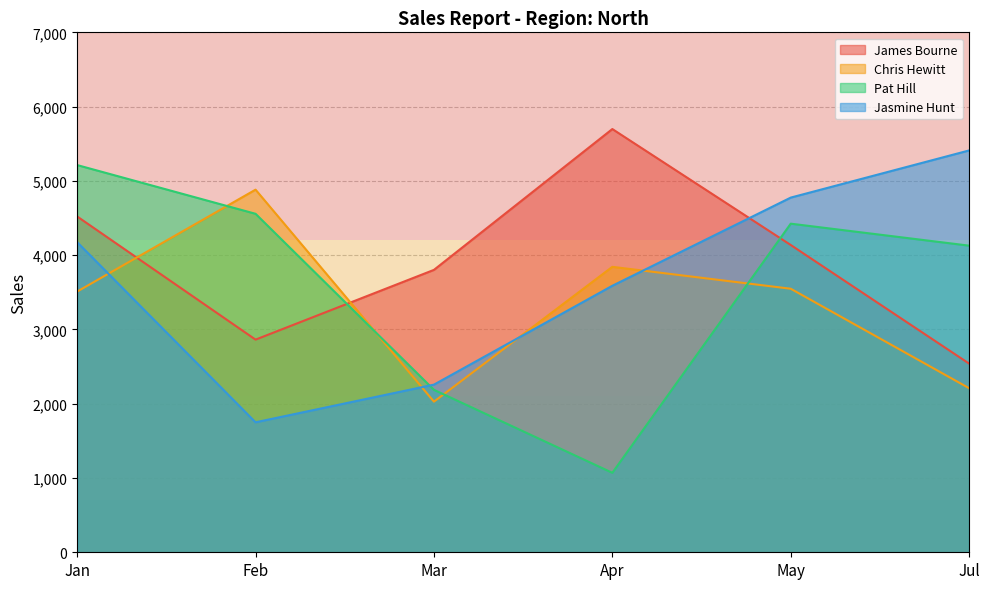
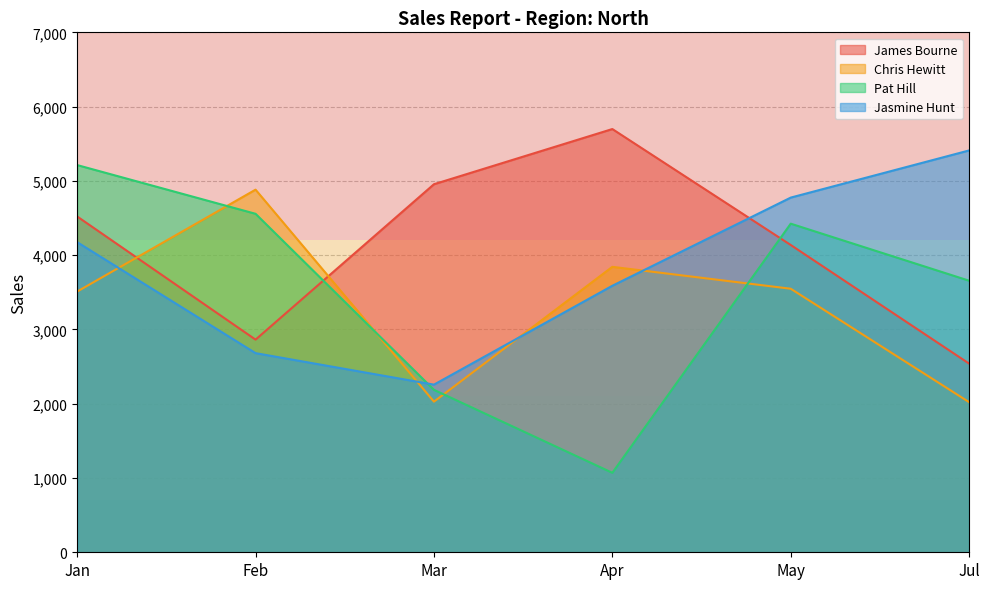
Jasmine Hunt, Feb: 1,800 -> 2,700
James Bourne, Mar: 3,800 -> 5,000
Chris Hewitt, Jul: 2,200 -> 2,000
Pat Hill, Jul: 4,100 -> 3,700
